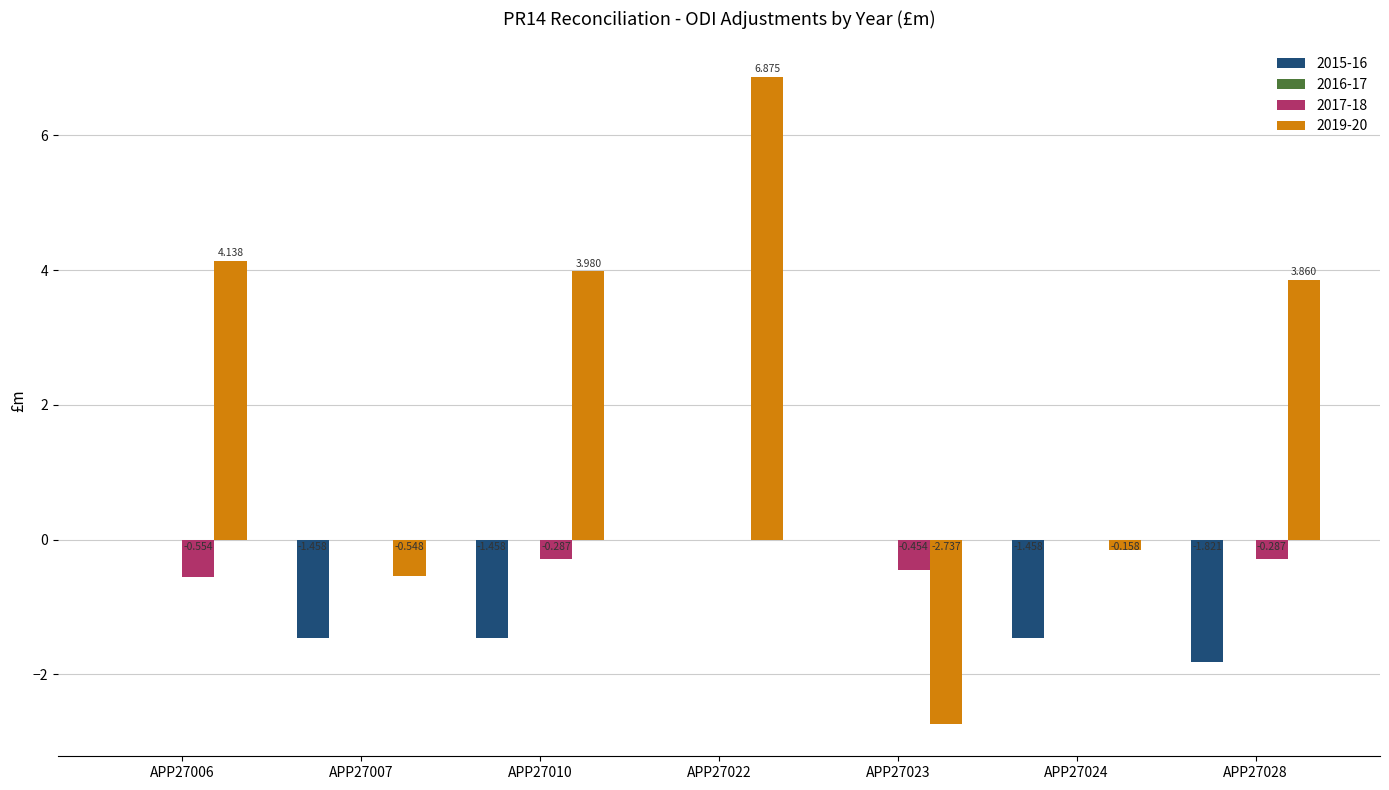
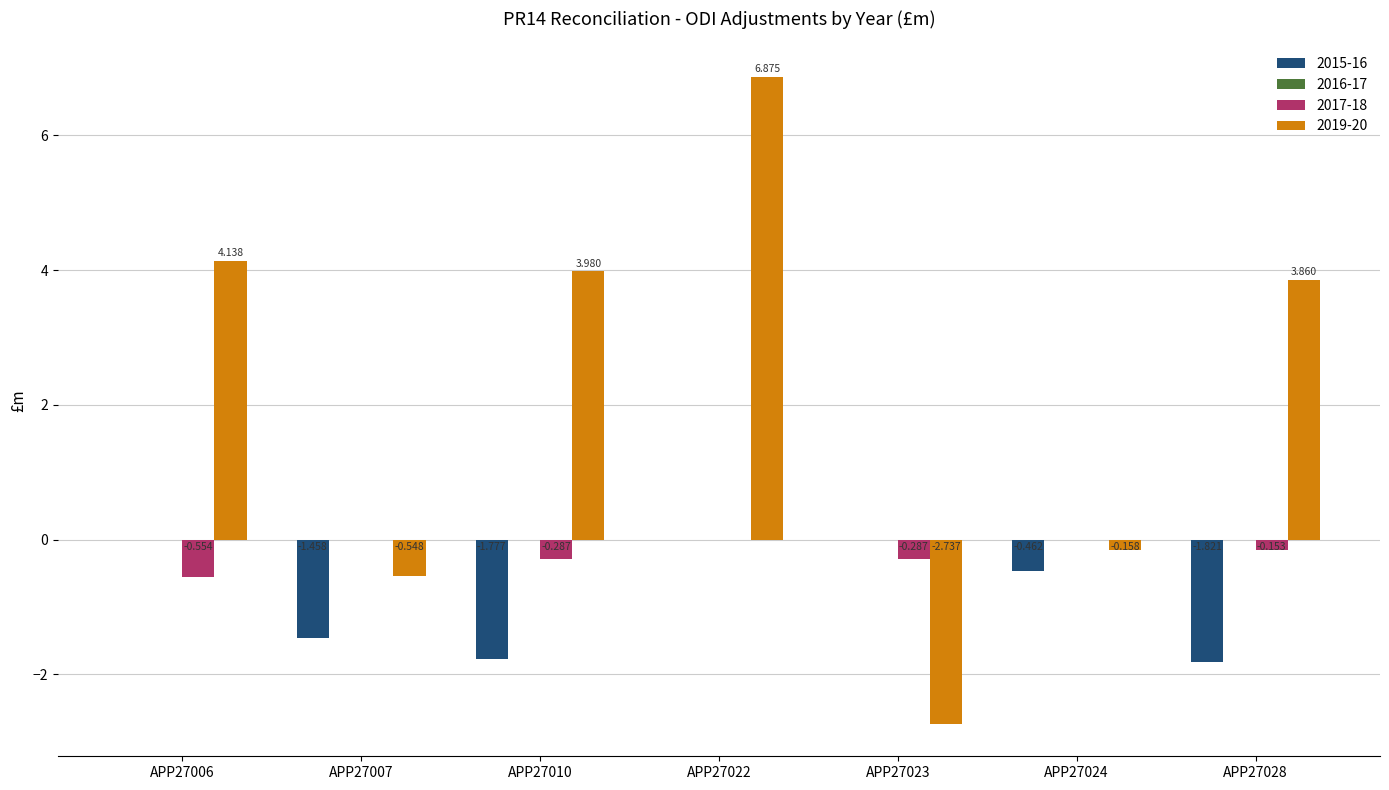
2015-16, APP27010: -1.458 -> -1.777
2017-18, APP27023: -0.454 -> -0.287
2015-16, APP27024: -1.458 -> -0.462
2017-18, APP27028: -0.287 -> -0.153
